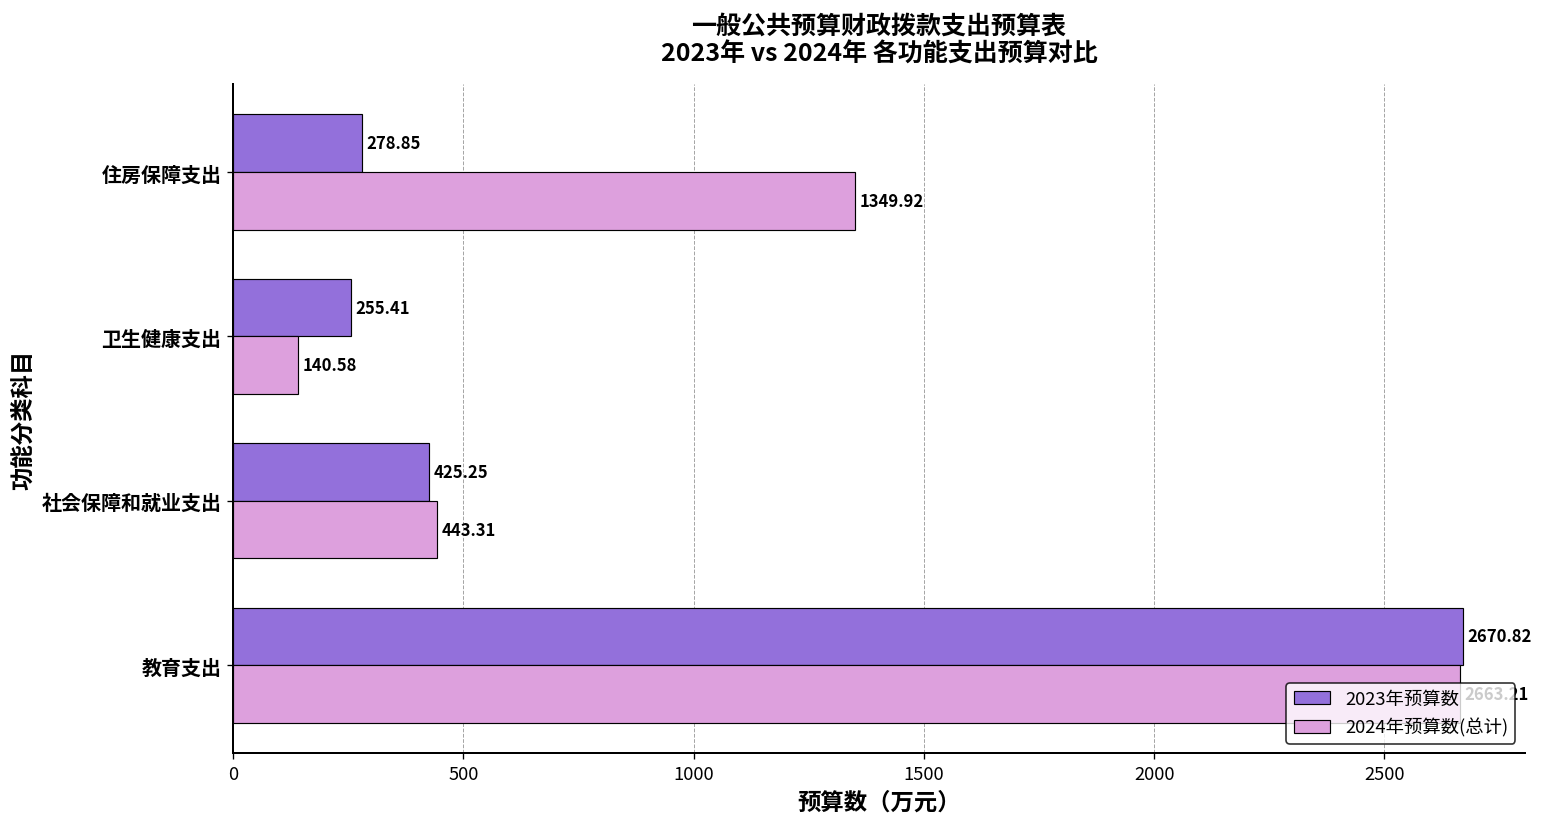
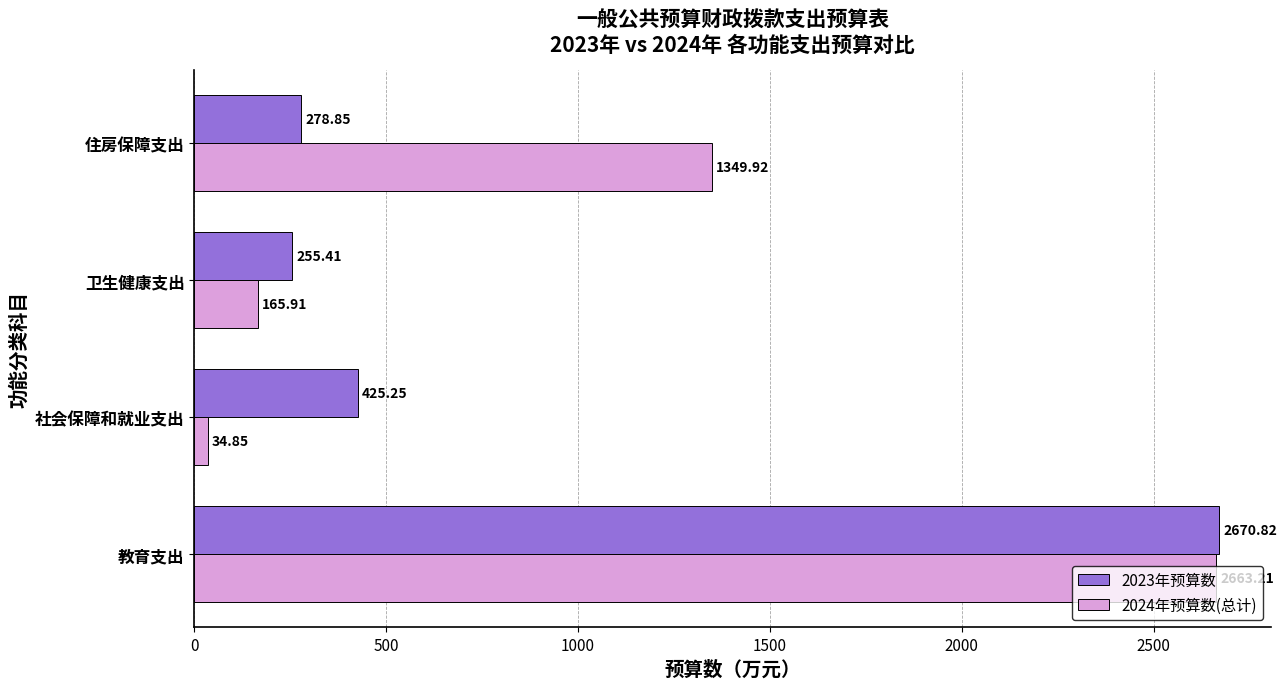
2024年预算数(总计), 卫生健康支出: 140.58 -> 165.91
2024年预算数(总计), 社会保障和就业支出: 443.31 -> 34.85
